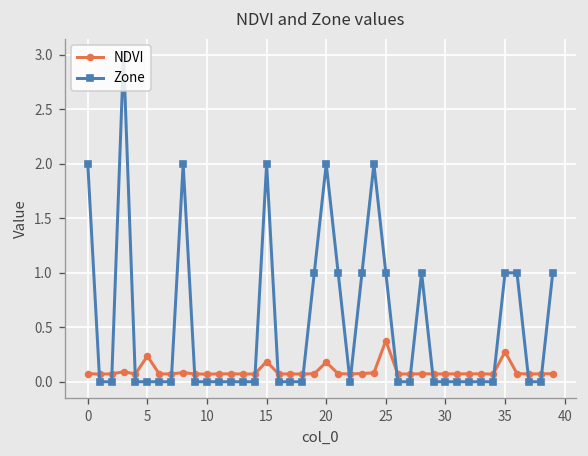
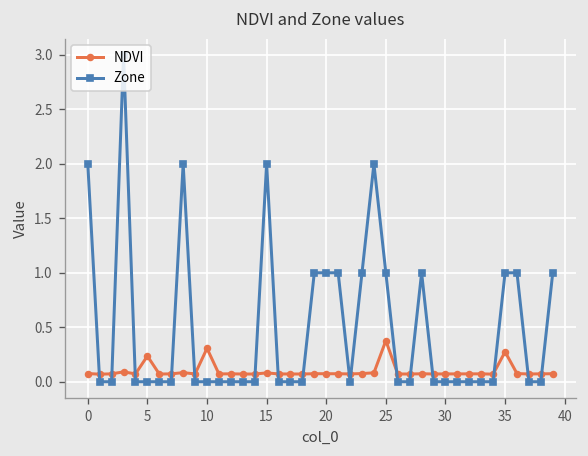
NDVI, 10: 0.1 -> 0.3
NDVI, 15: 0.2 -> 0.1
NDVI, 20: 0.2 -> 0.1
Zone, 20: 2 -> 1
